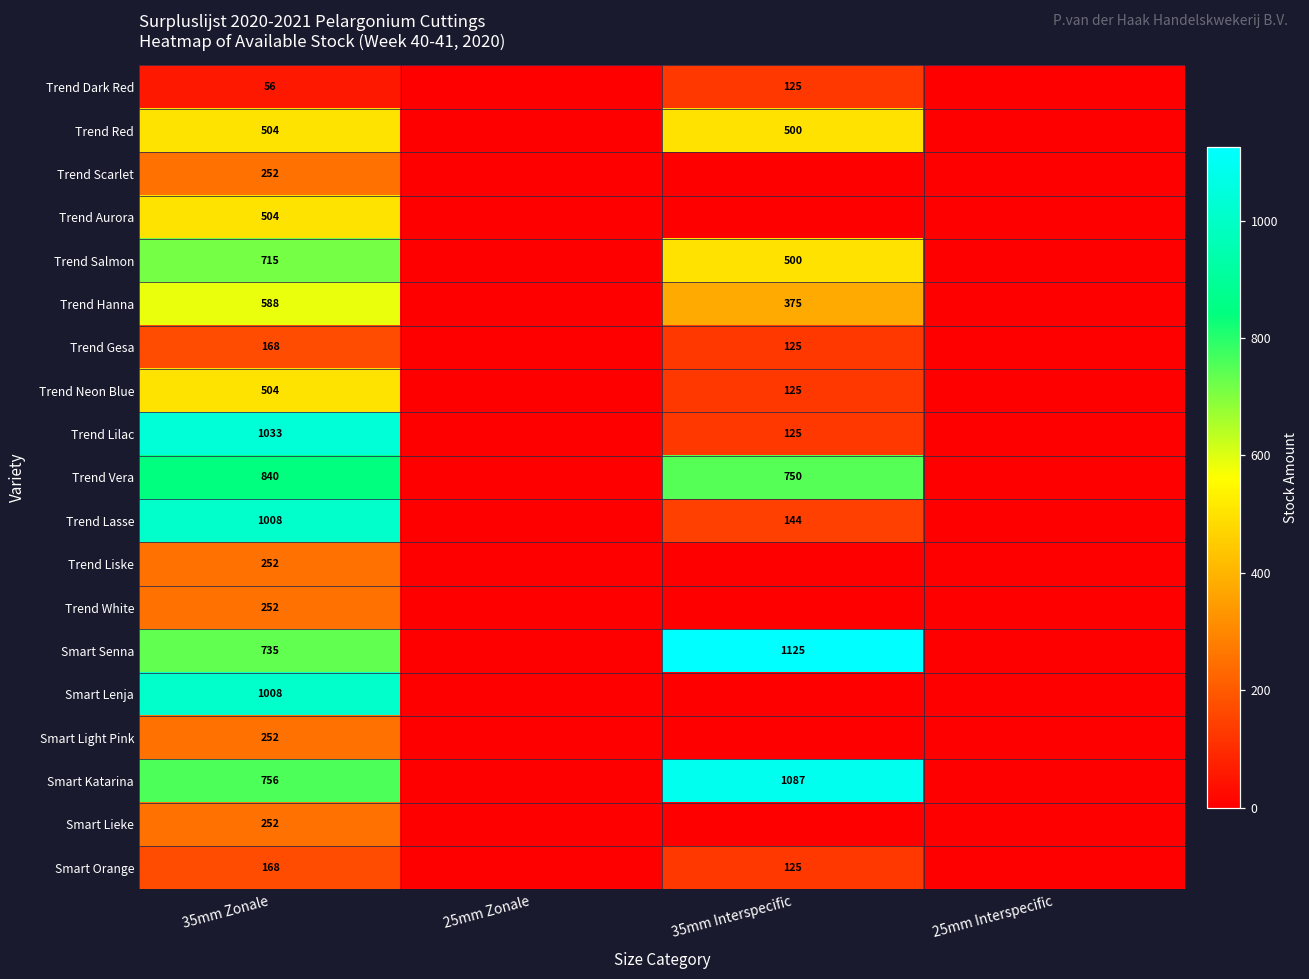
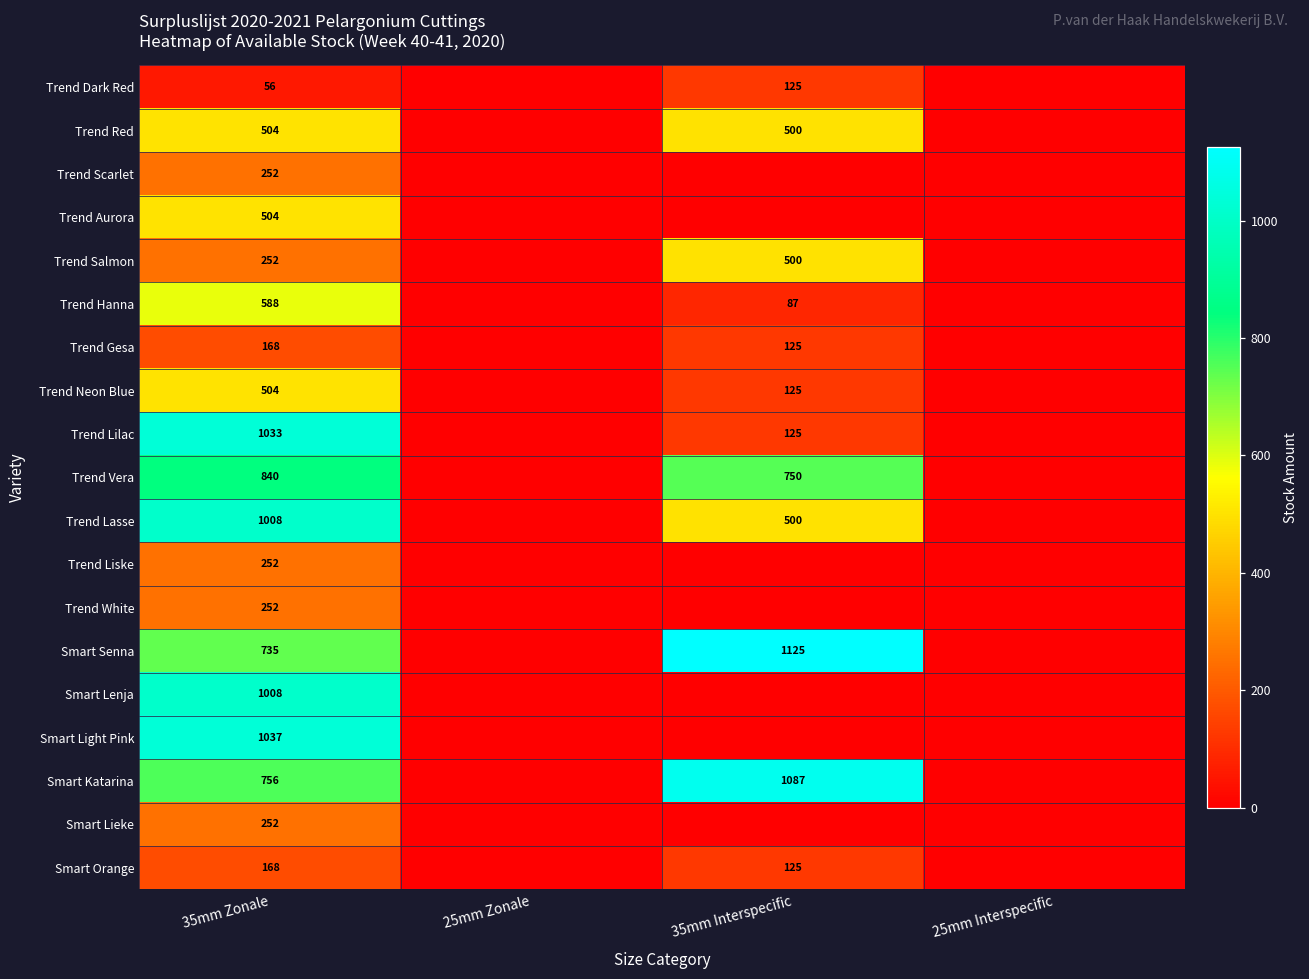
Trend Salmon, 35mm Zonale: 715 -> 252
Trend Hanna, 35mm Interspecific: 375 -> 87
Trend Lasse, 35mm Interspecific: 144 -> 500
Smart Light Pink, 35mm Zonale: 252 -> 1037
